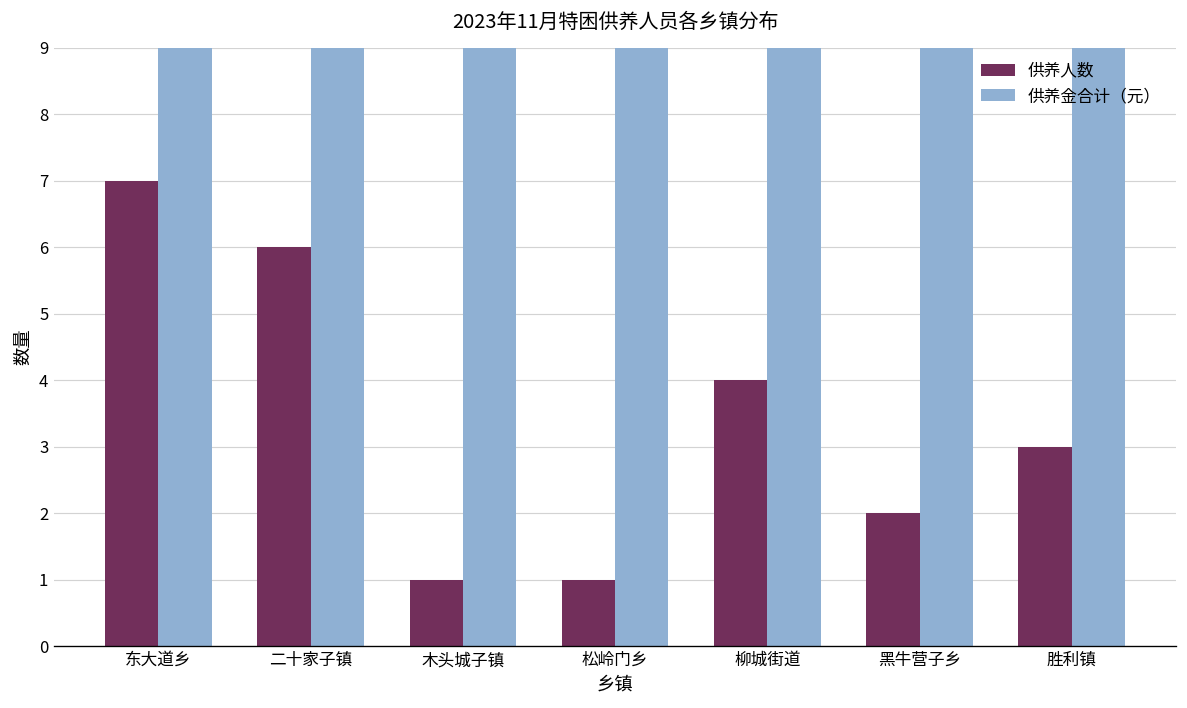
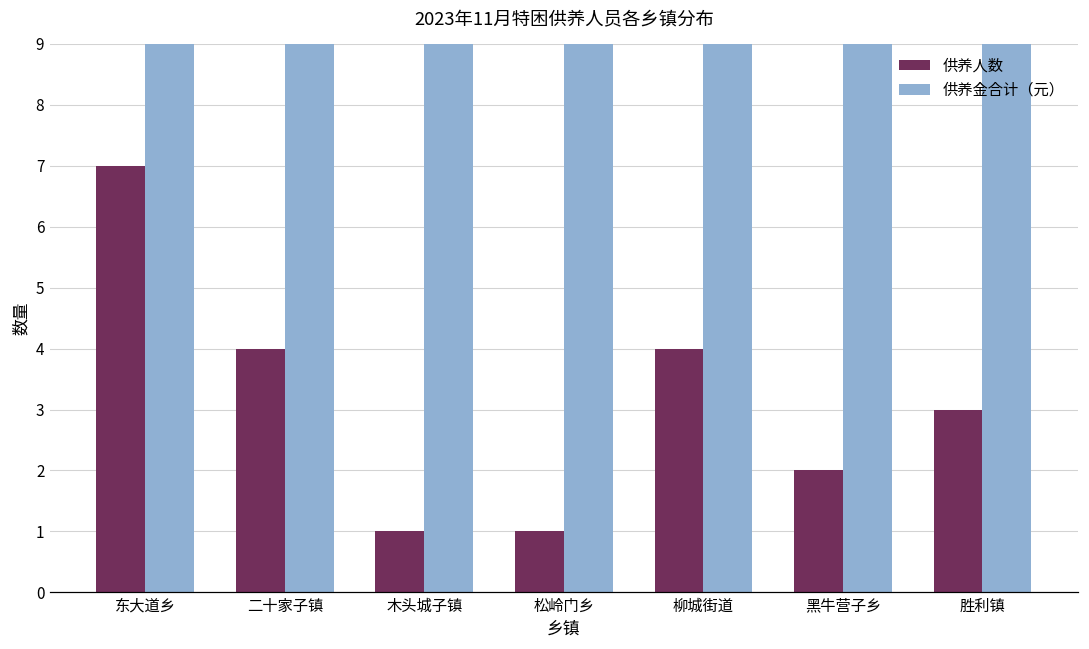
供养人数, 二十家子镇: 6 -> 4
